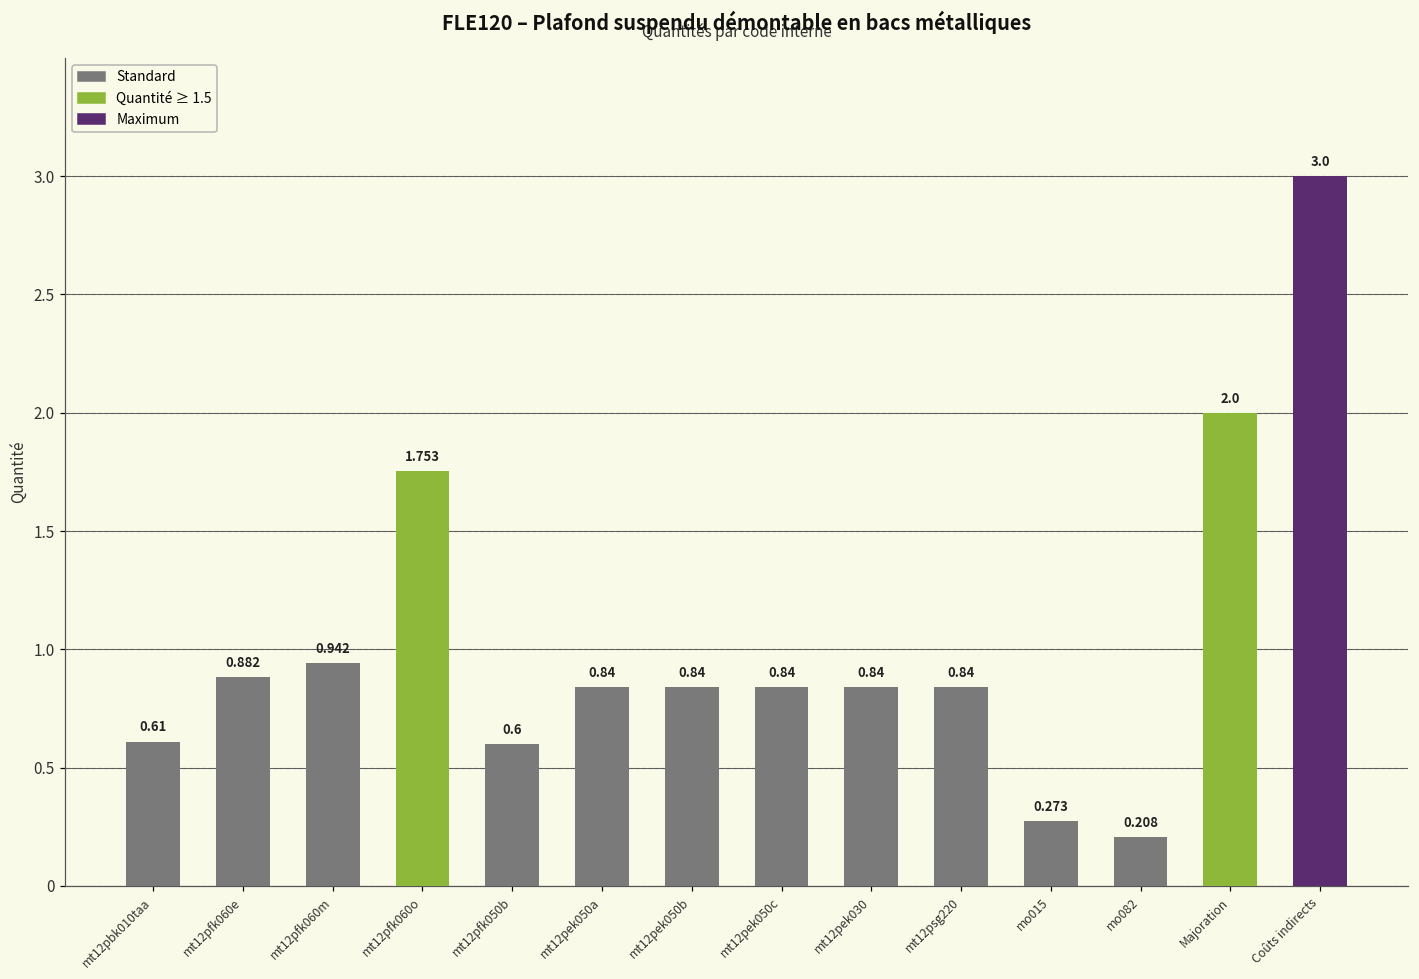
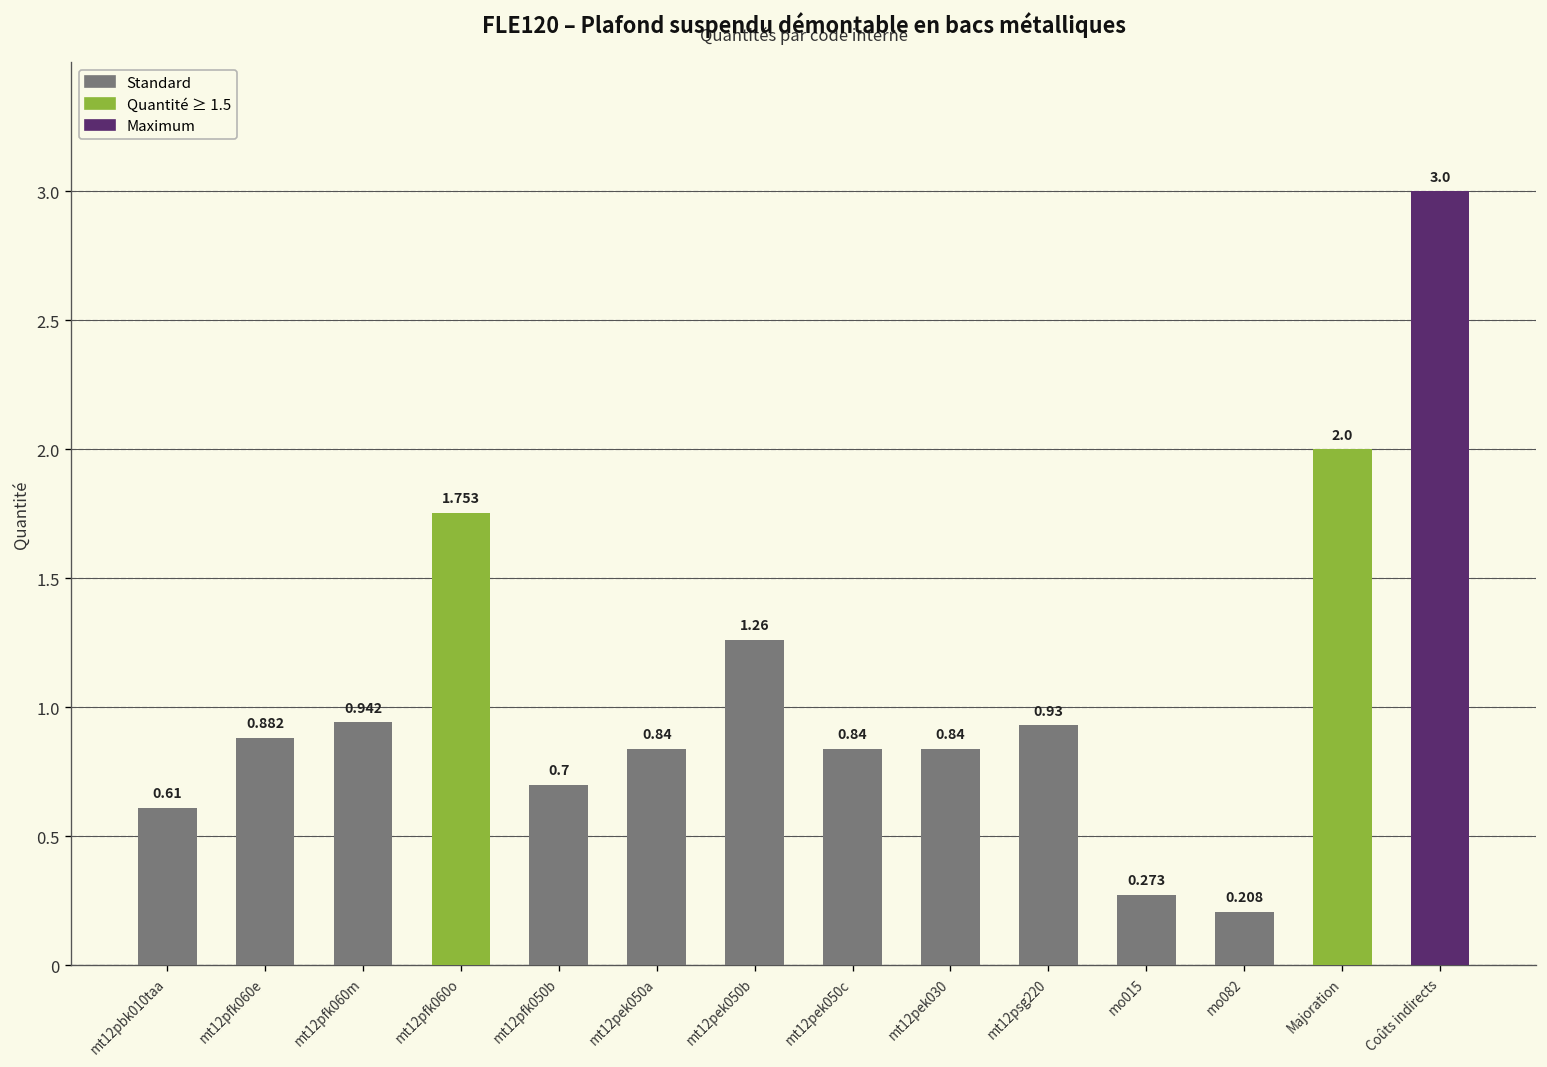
mt12pfk050b: 0.6 -> 0.7
mt12pek050b: 0.84 -> 1.26
mt12psg220: 0.84 -> 0.93
